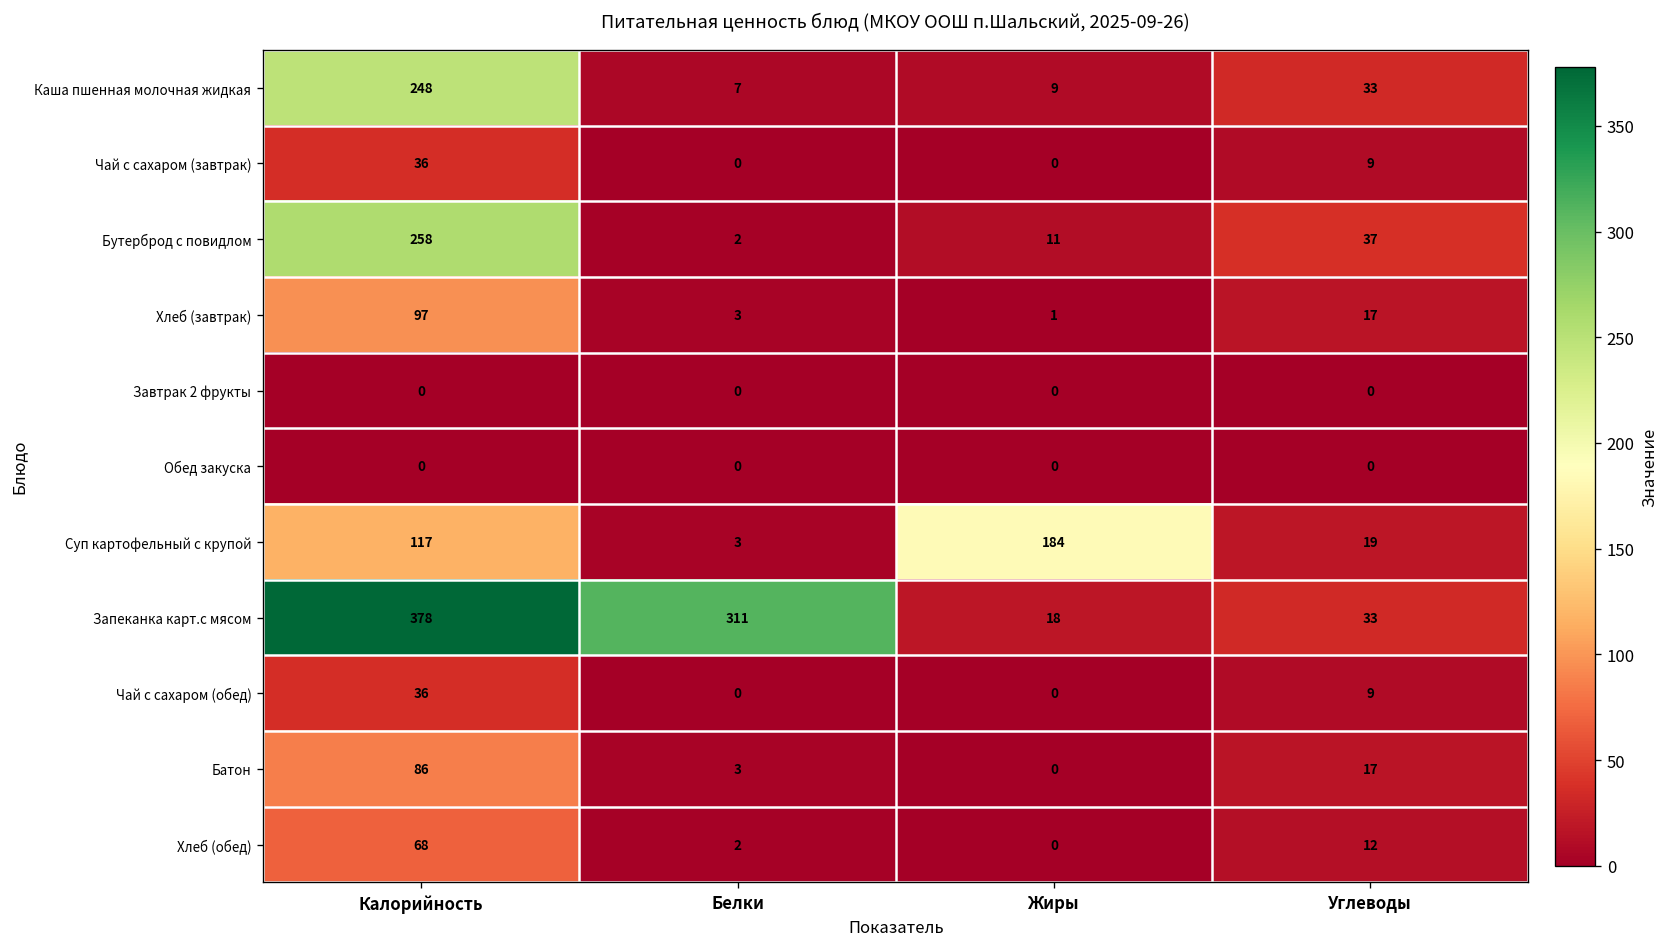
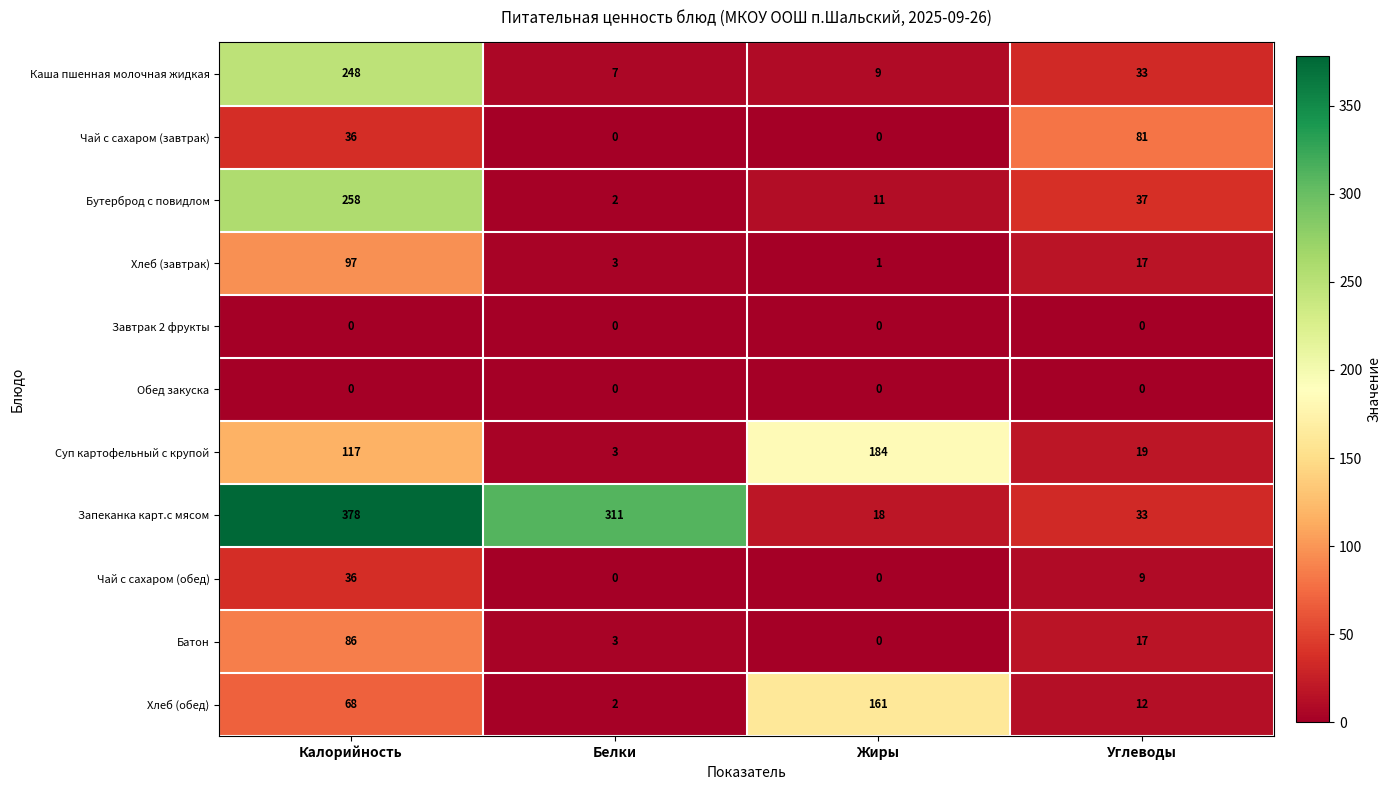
Чай с сахаром (завтрак), Углеводы: 9 -> 81
Хлеб (обед), Жиры: 0 -> 161
